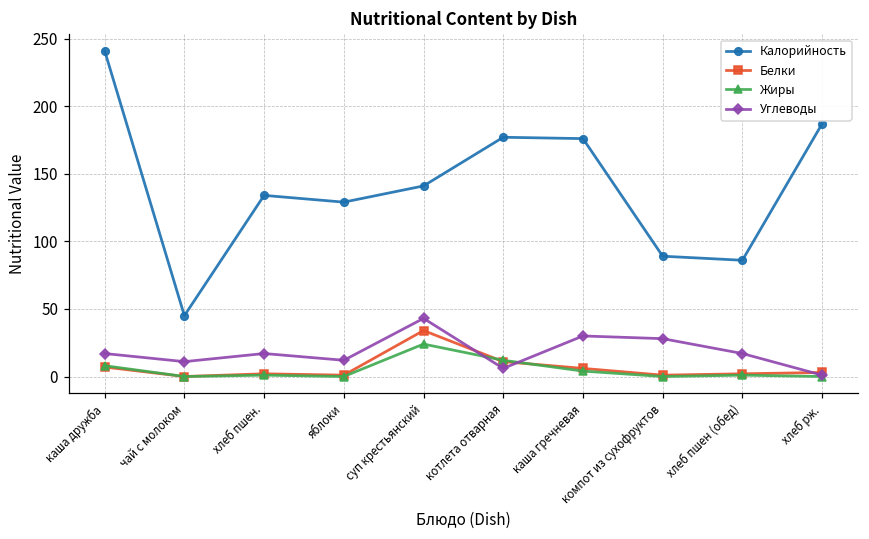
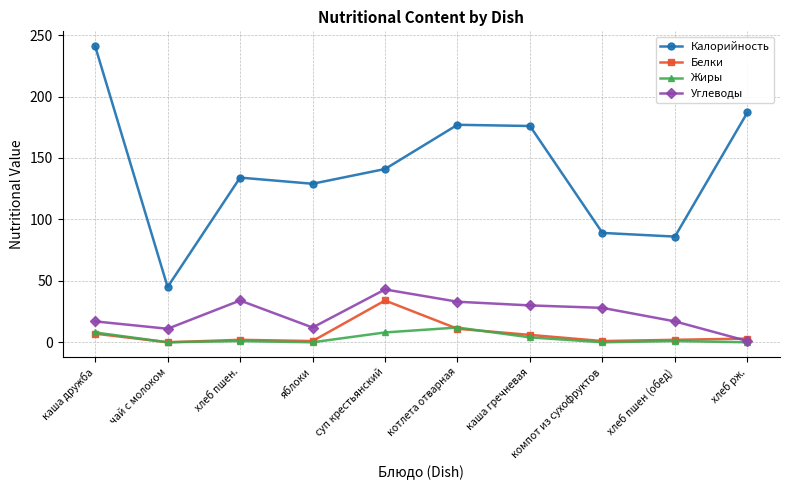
Углеводы, хлеб пшен.: 17 -> 34
Жиры, суп крестьянский: 24 -> 8
Углеводы, котлета отварная: 6 -> 33
